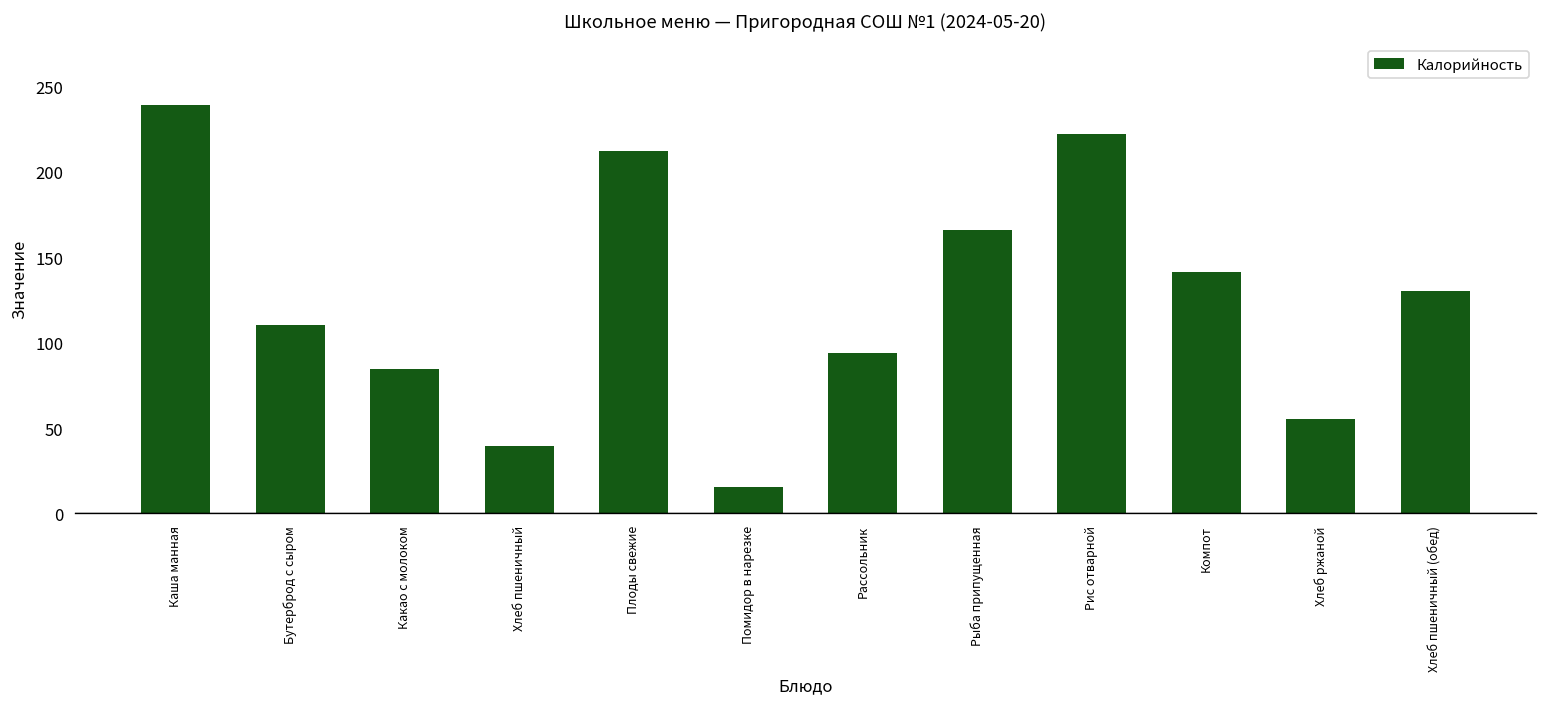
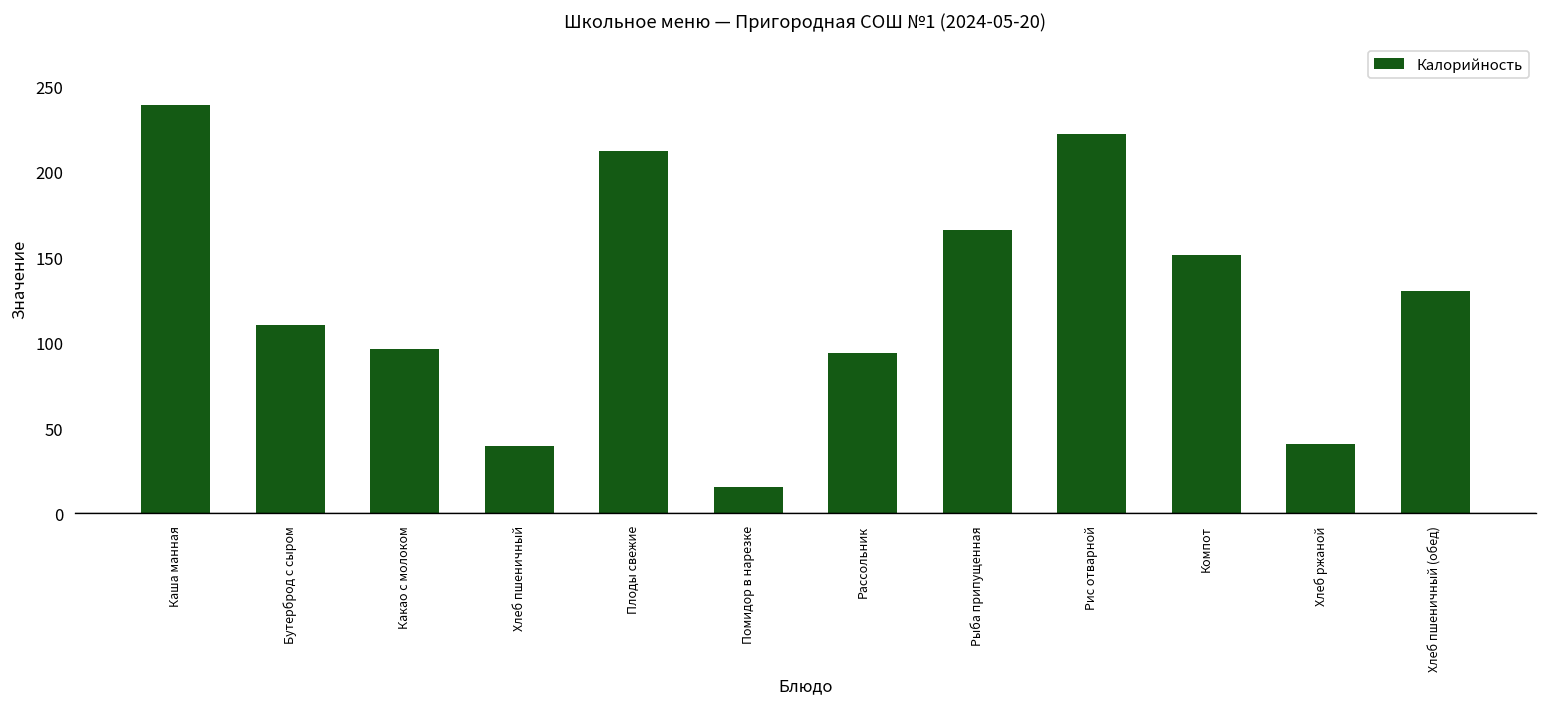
Какао с молоком: 85 -> 96
Компот: 141 -> 151
Хлеб ржаной: 55 -> 41
